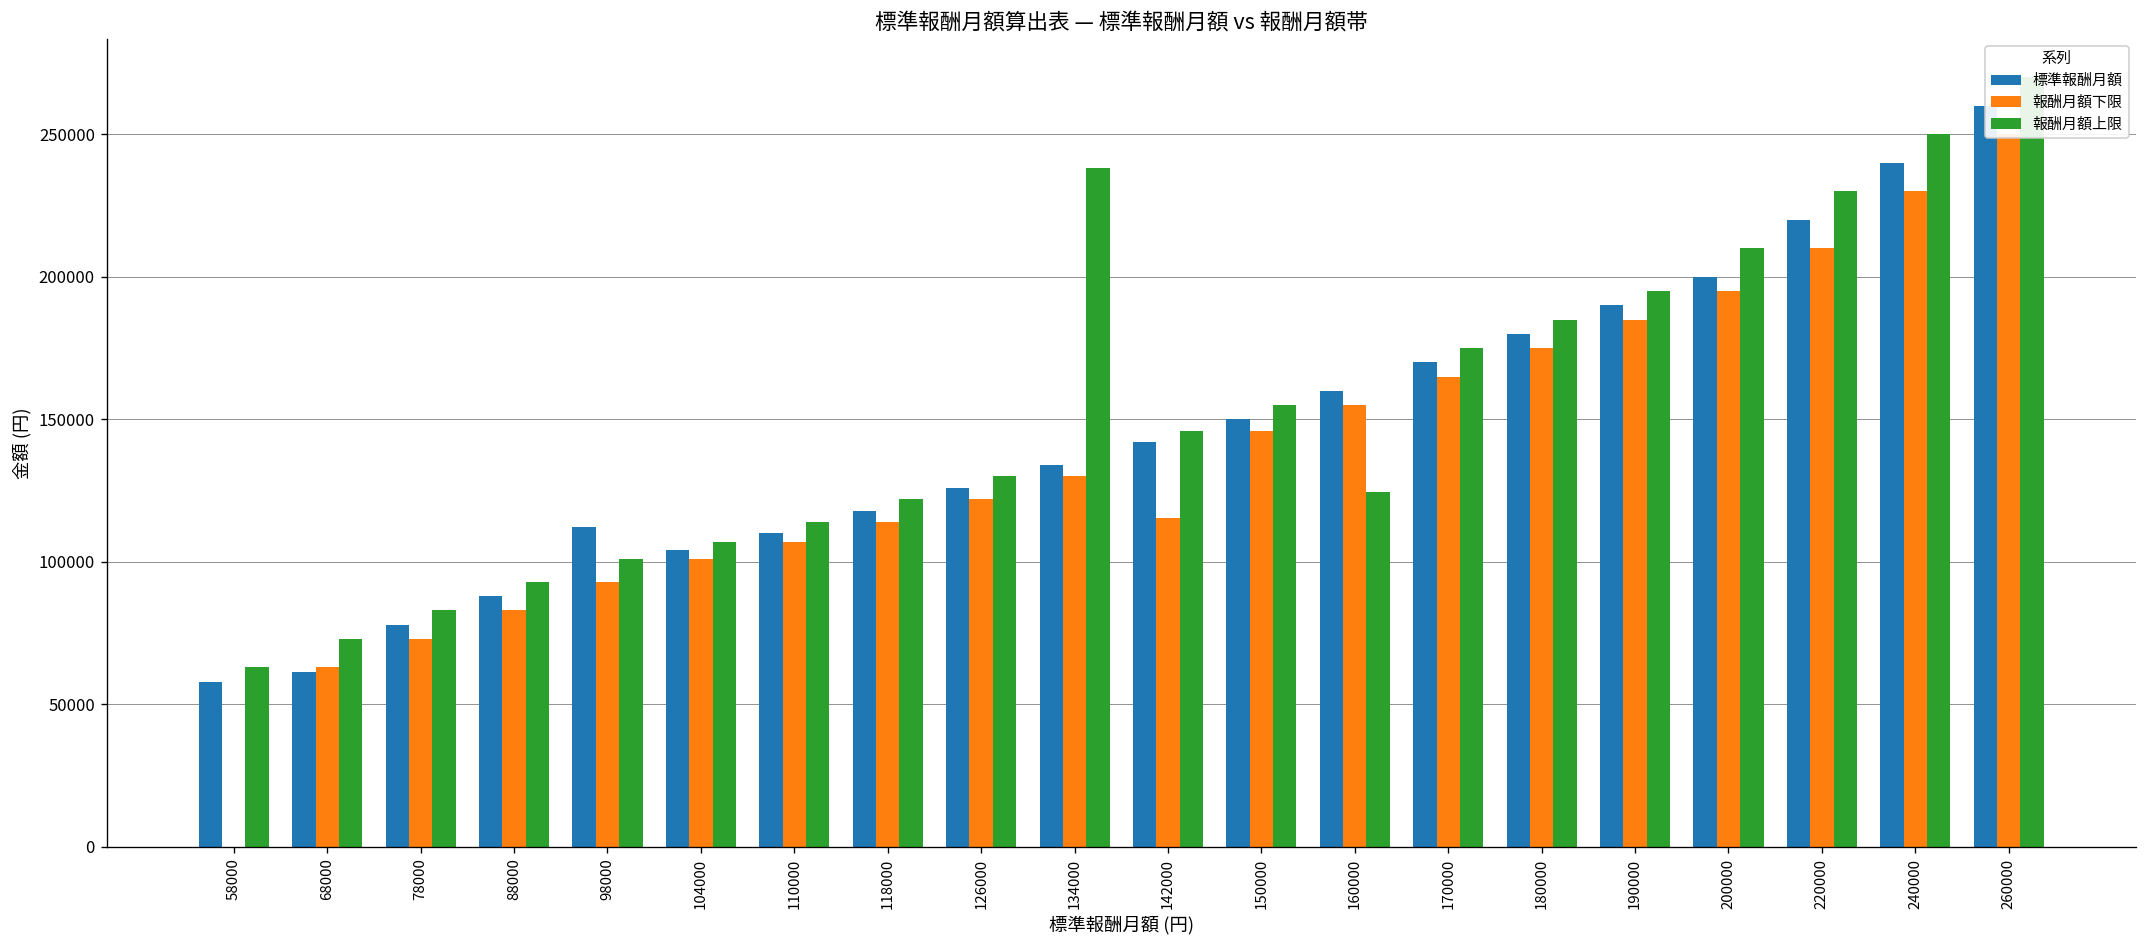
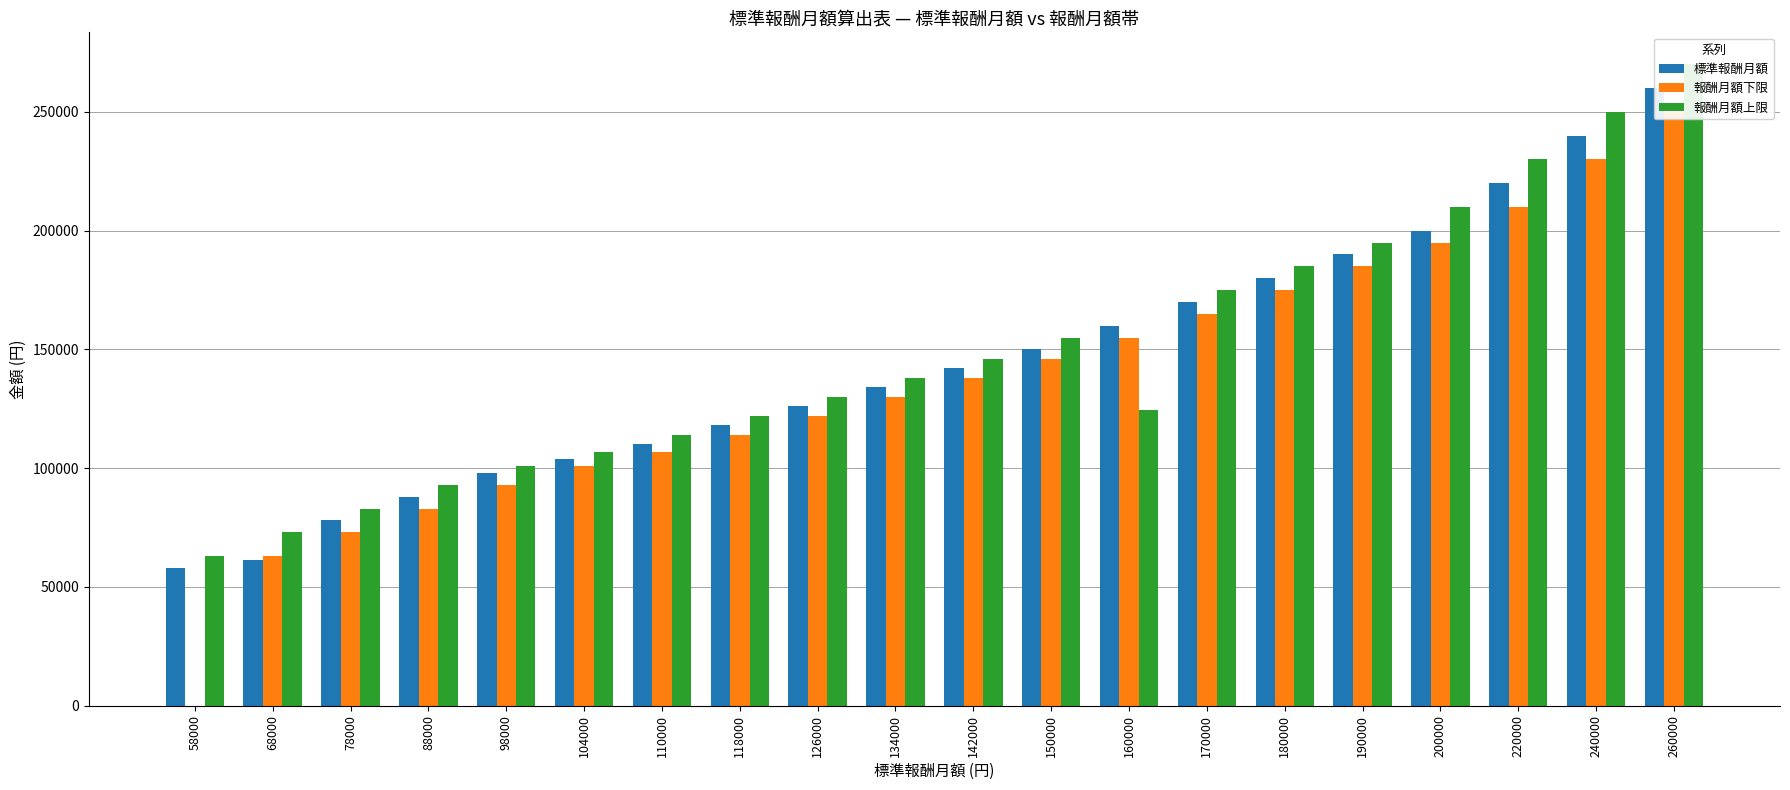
標準報酬月額, 98000: 112000 -> 98000
報酬月額上限, 134000: 238000 -> 138000
報酬月額下限, 142000: 116000 -> 138000
